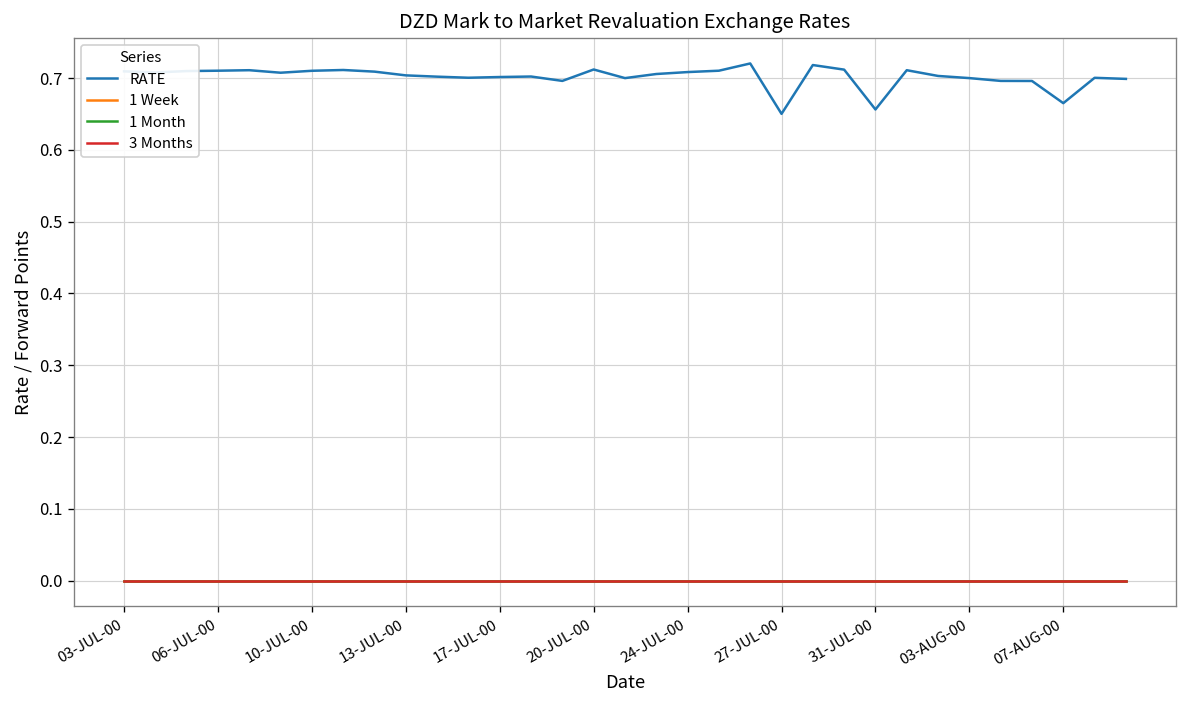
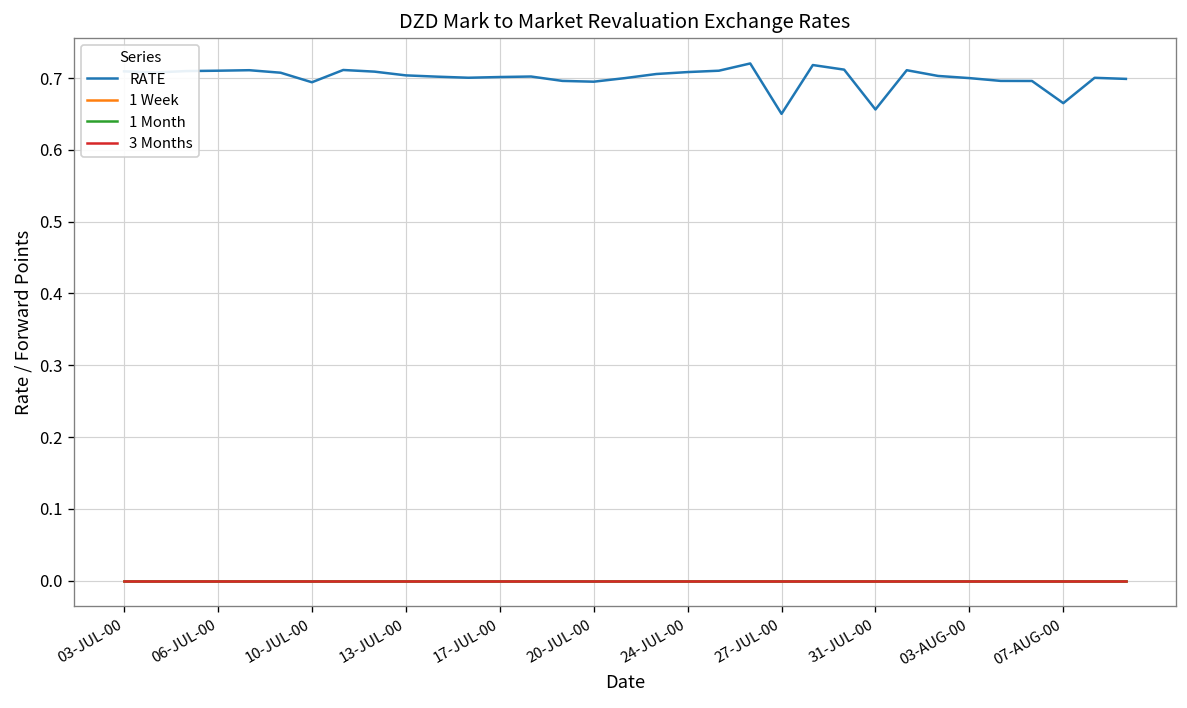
RATE, 10-JUL-00: 0.71 -> 0.69
RATE, 20-JUL-00: 0.71 -> 0.70
